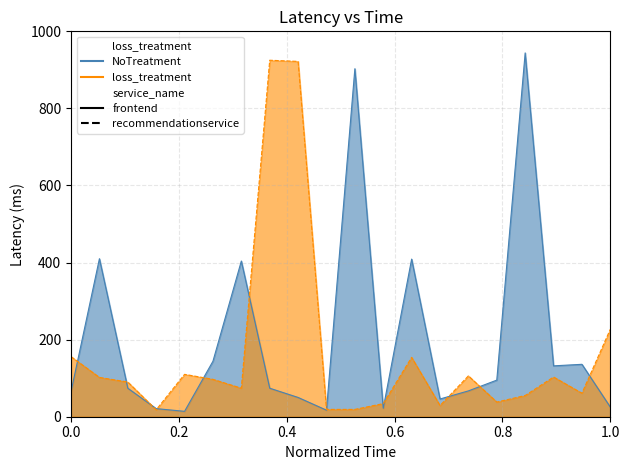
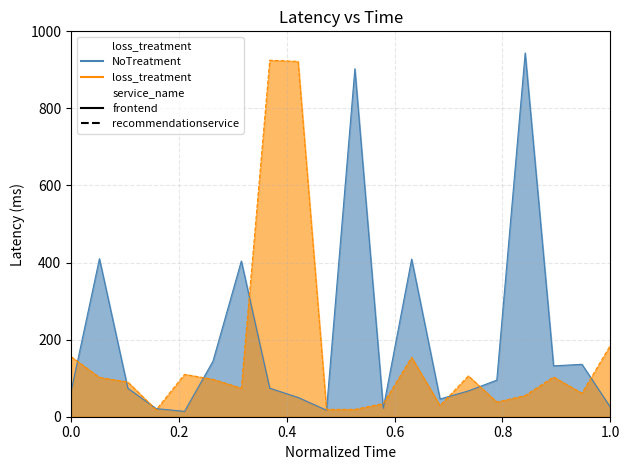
loss_treatment, 1.0: 230 -> 190
